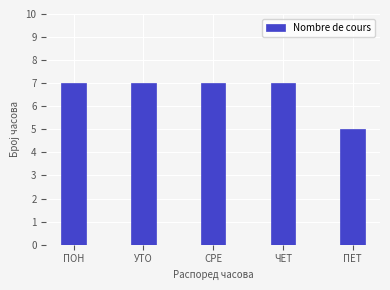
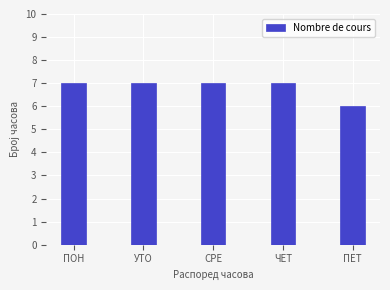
ПЕТ: 5 -> 6
